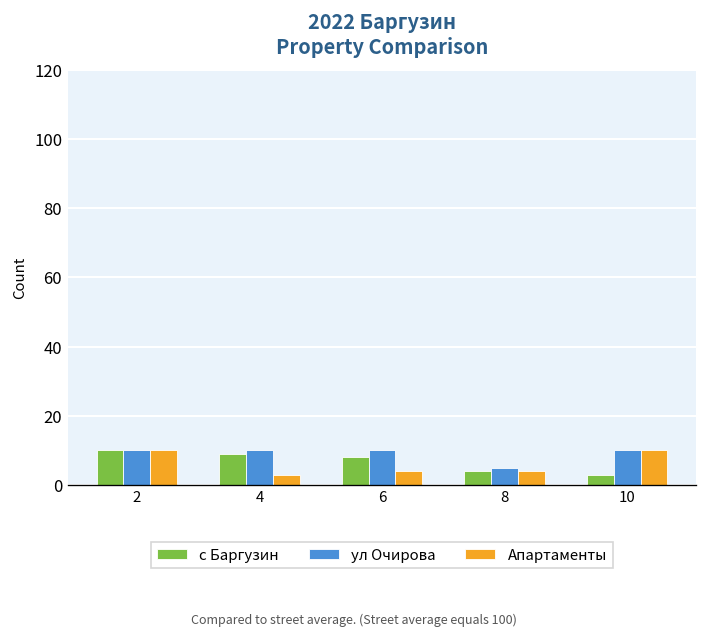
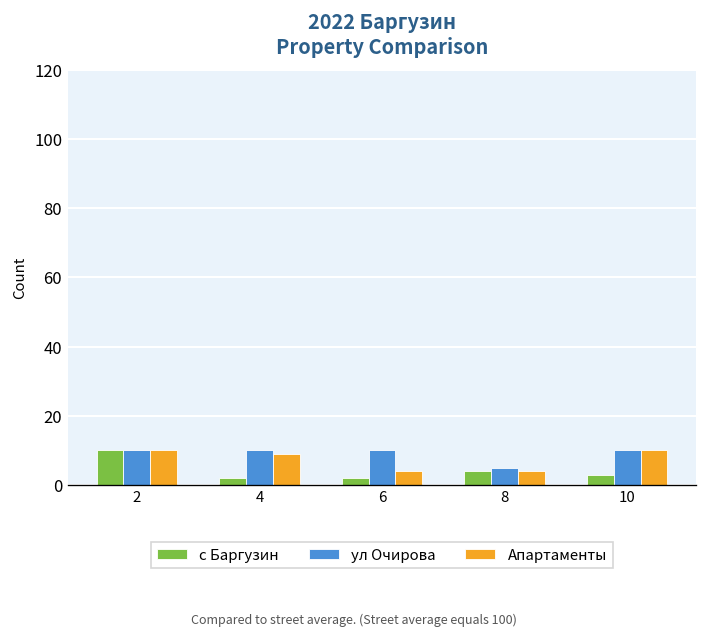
с Баргузин, 4: 9 -> 2
Апартаменты, 4: 3 -> 9
с Баргузин, 6: 8 -> 2
